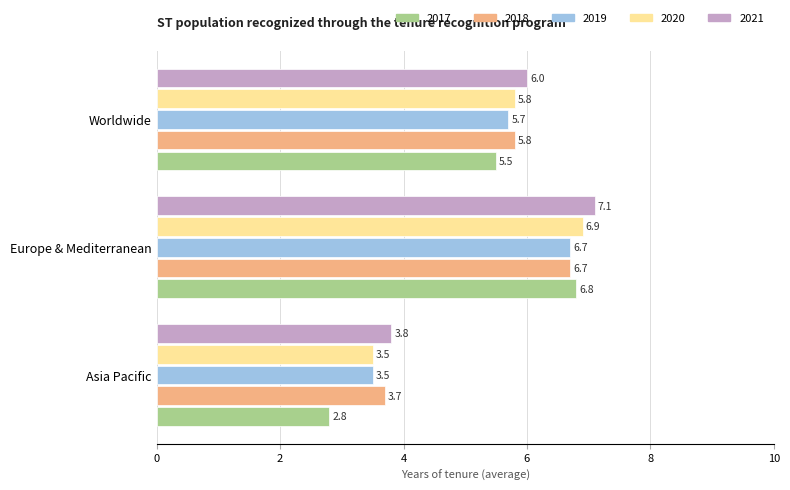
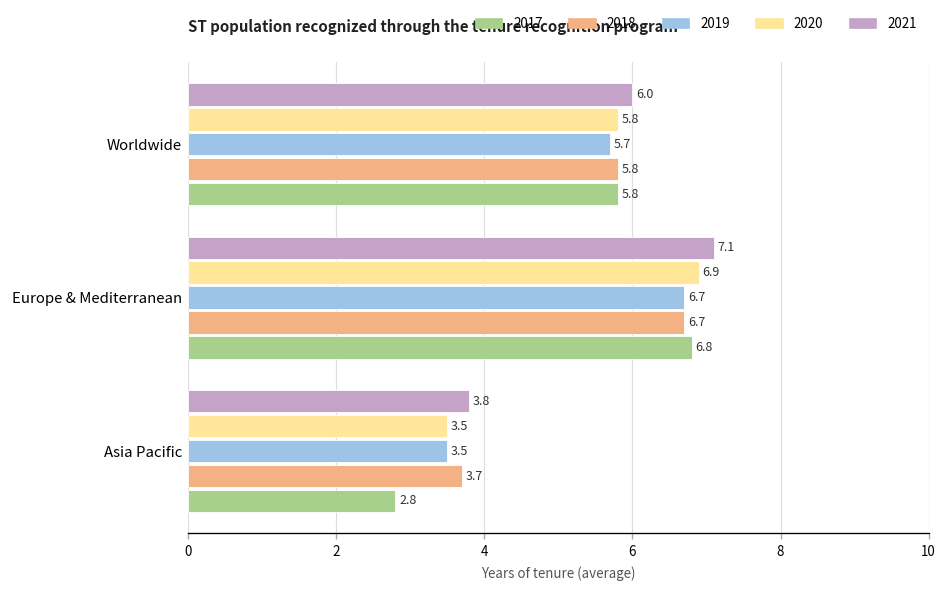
2017, Worldwide: 5.5 -> 5.8
